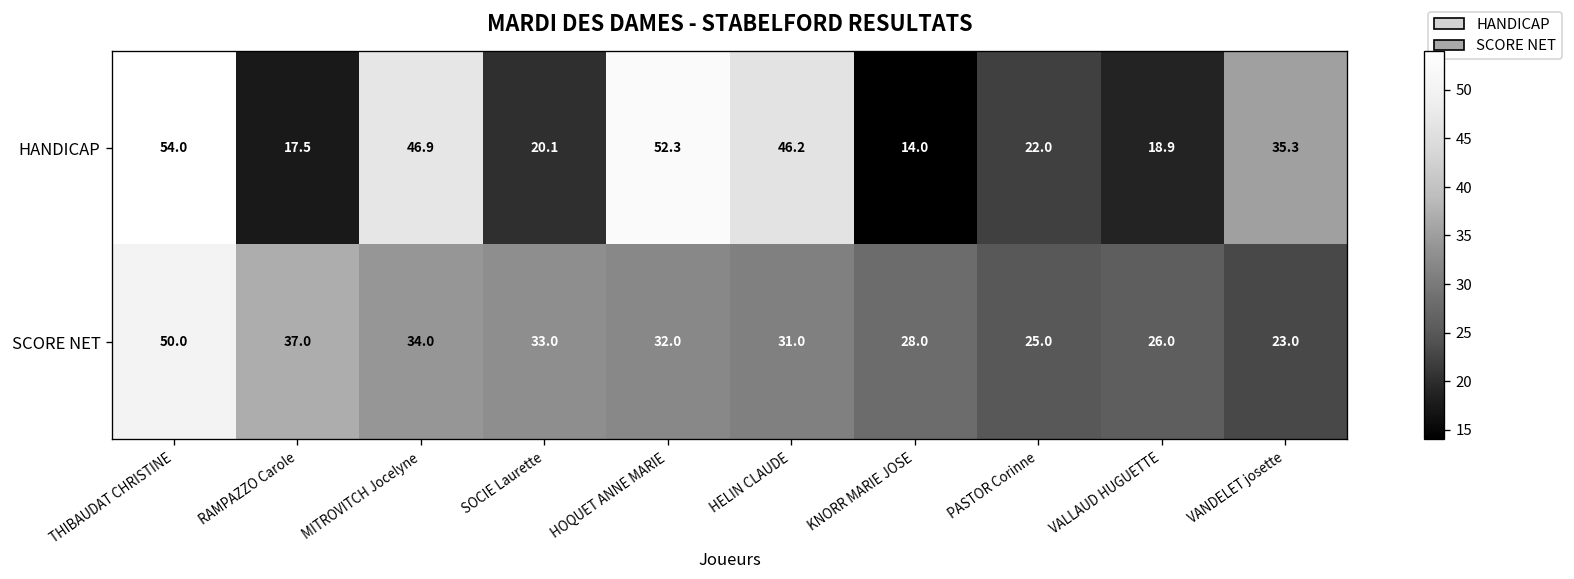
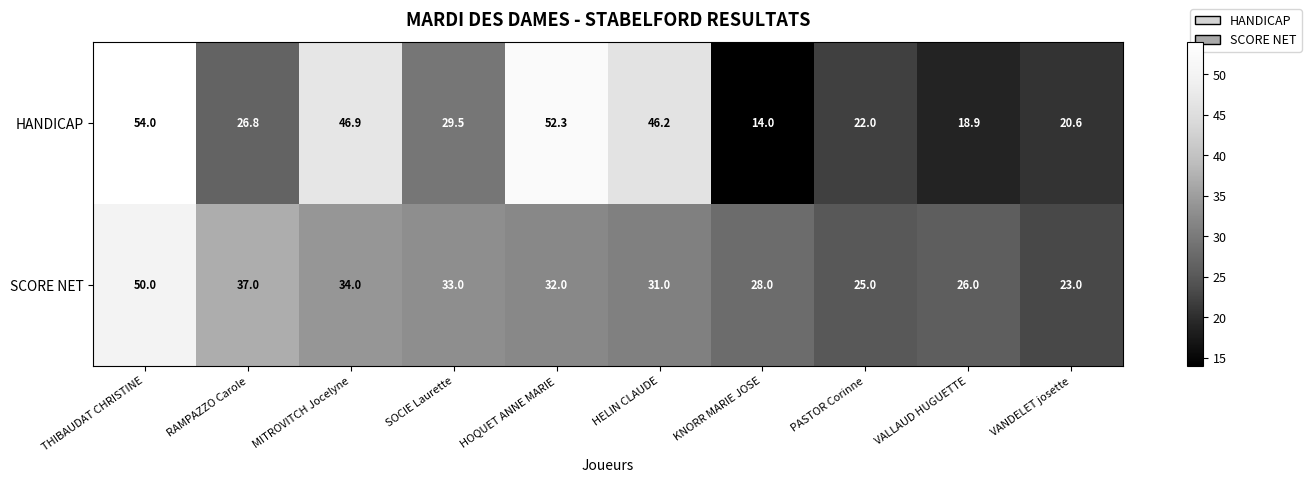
HANDICAP, RAMPAZZO Carole: 17.5 -> 26.8
HANDICAP, SOCIE Laurette: 20.1 -> 29.5
HANDICAP, VANDELET josette: 35.3 -> 20.6
